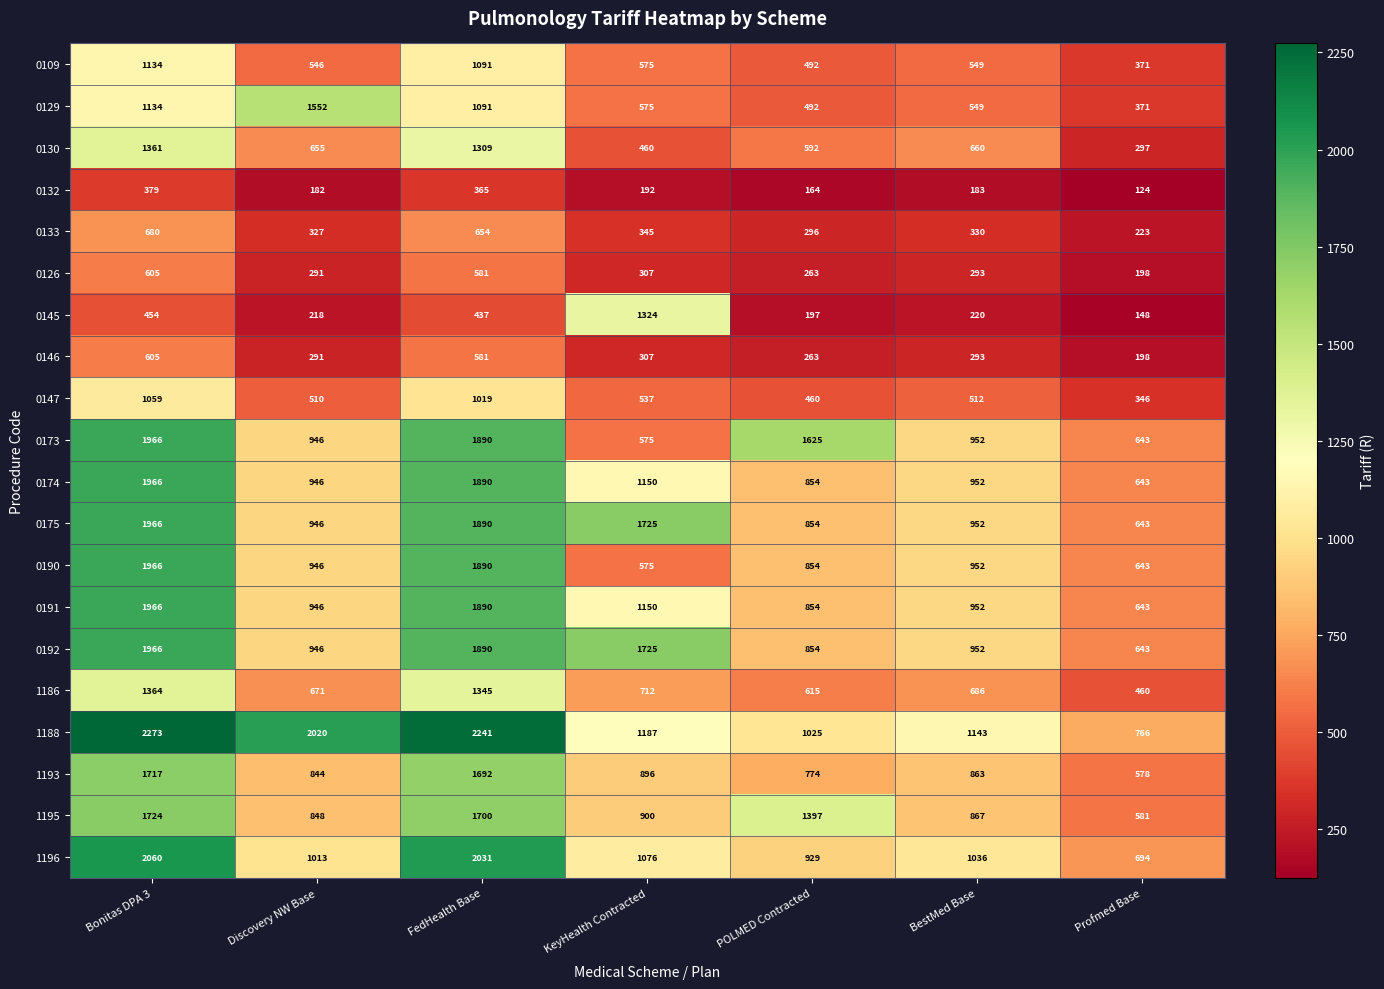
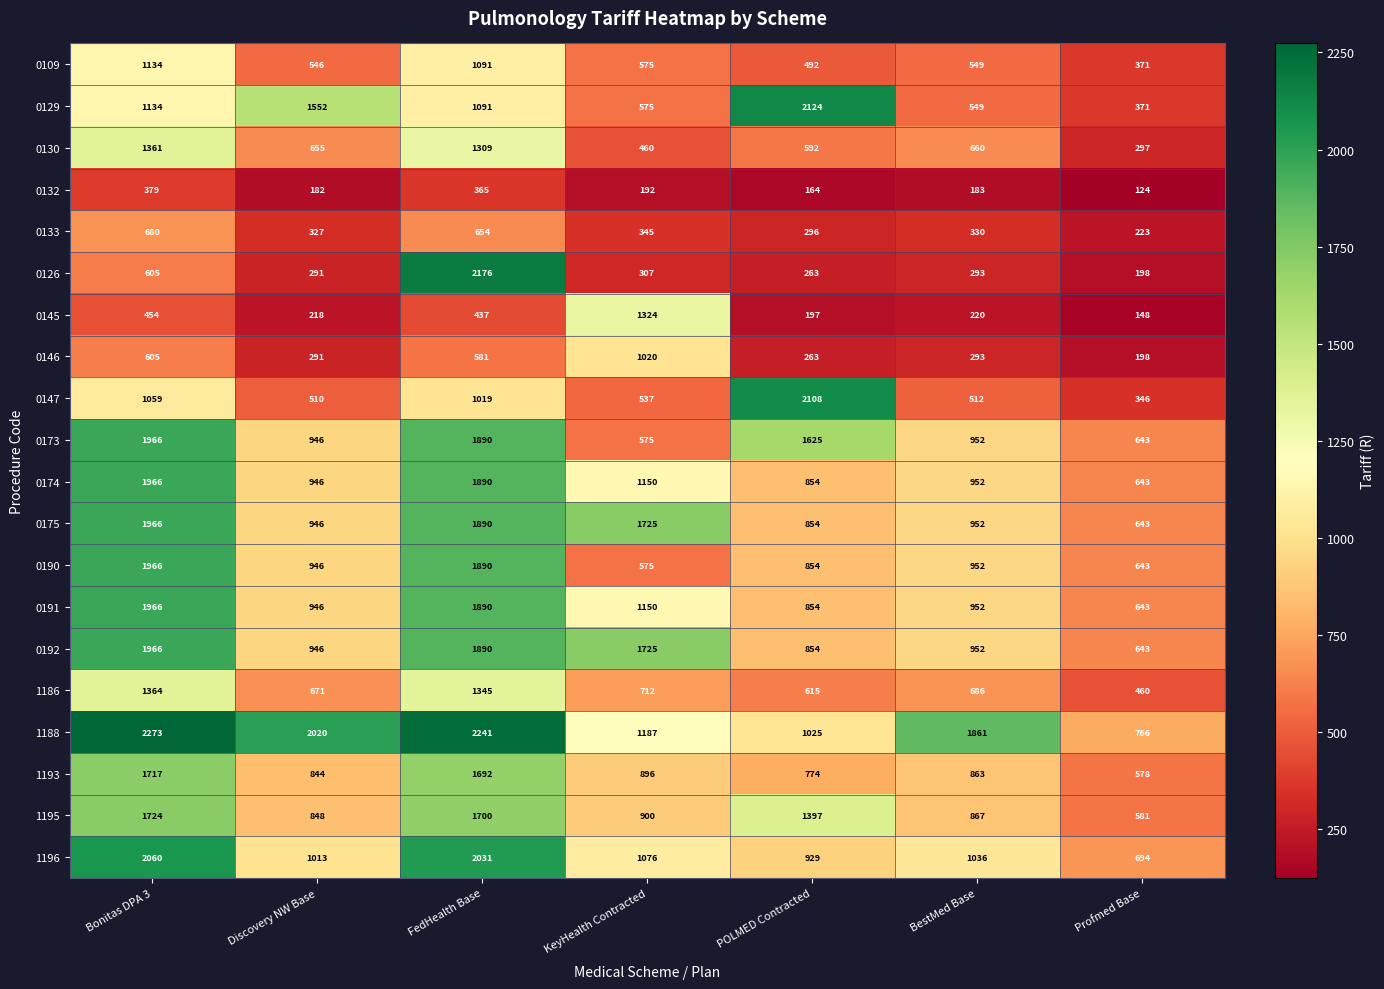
0129, POLMED Contracted: 492 -> 2124
0126, FedHealth Base: 581 -> 2176
0146, KeyHealth Contracted: 307 -> 1020
0147, POLMED Contracted: 460 -> 2108
1188, BestMed Base: 1143 -> 1861
